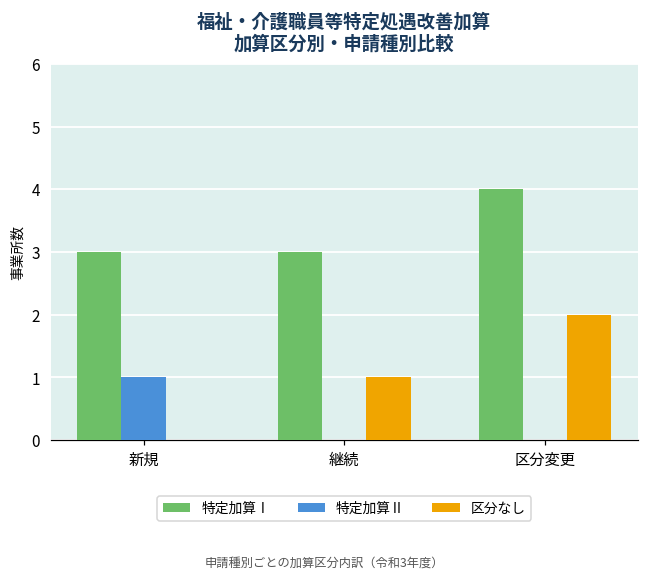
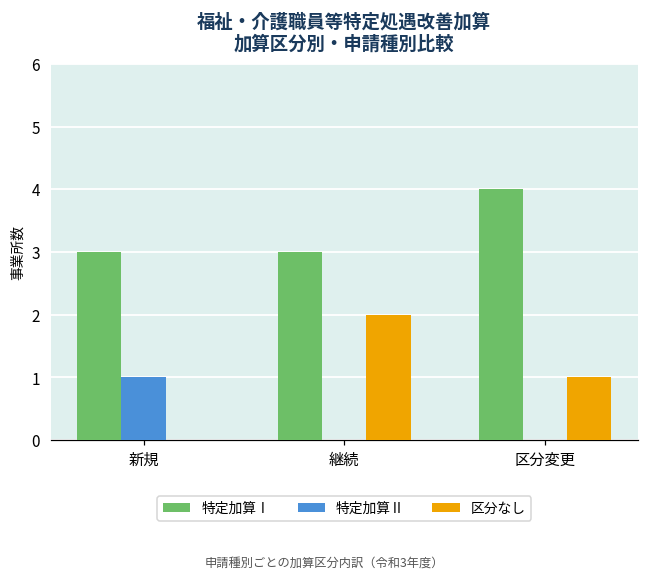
区分なし, 継続: 1 -> 2
区分なし, 区分変更: 2 -> 1
